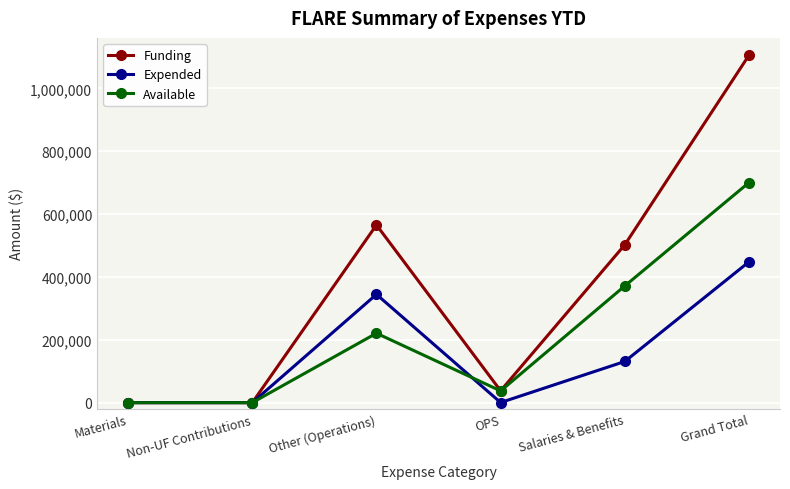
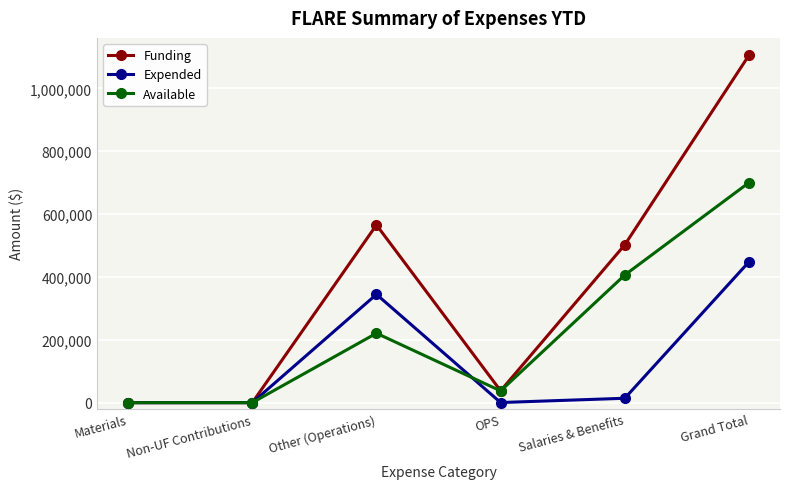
Expended, Salaries & Benefits: 130,000 -> 10,000
Available, Salaries & Benefits: 370,000 -> 410,000
